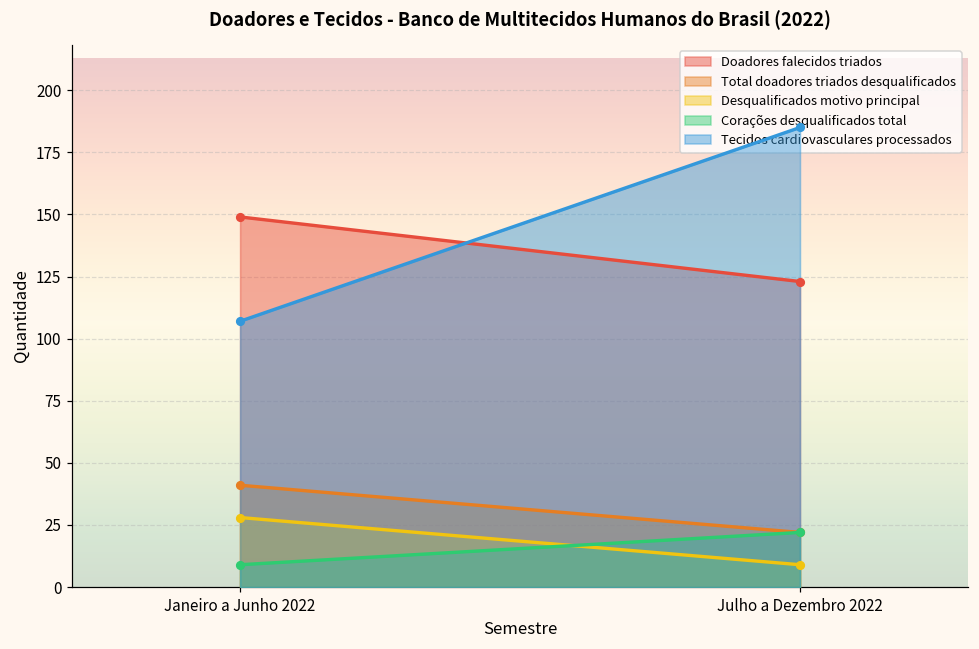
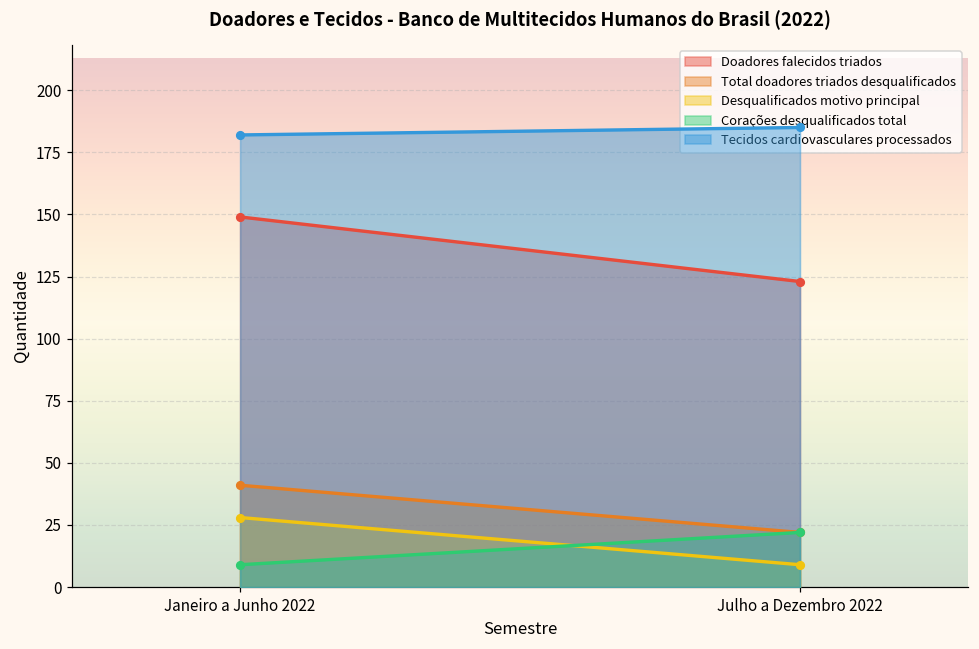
Tecidos cardiovasculares processados, Janeiro a Junho 2022: 107 -> 182
